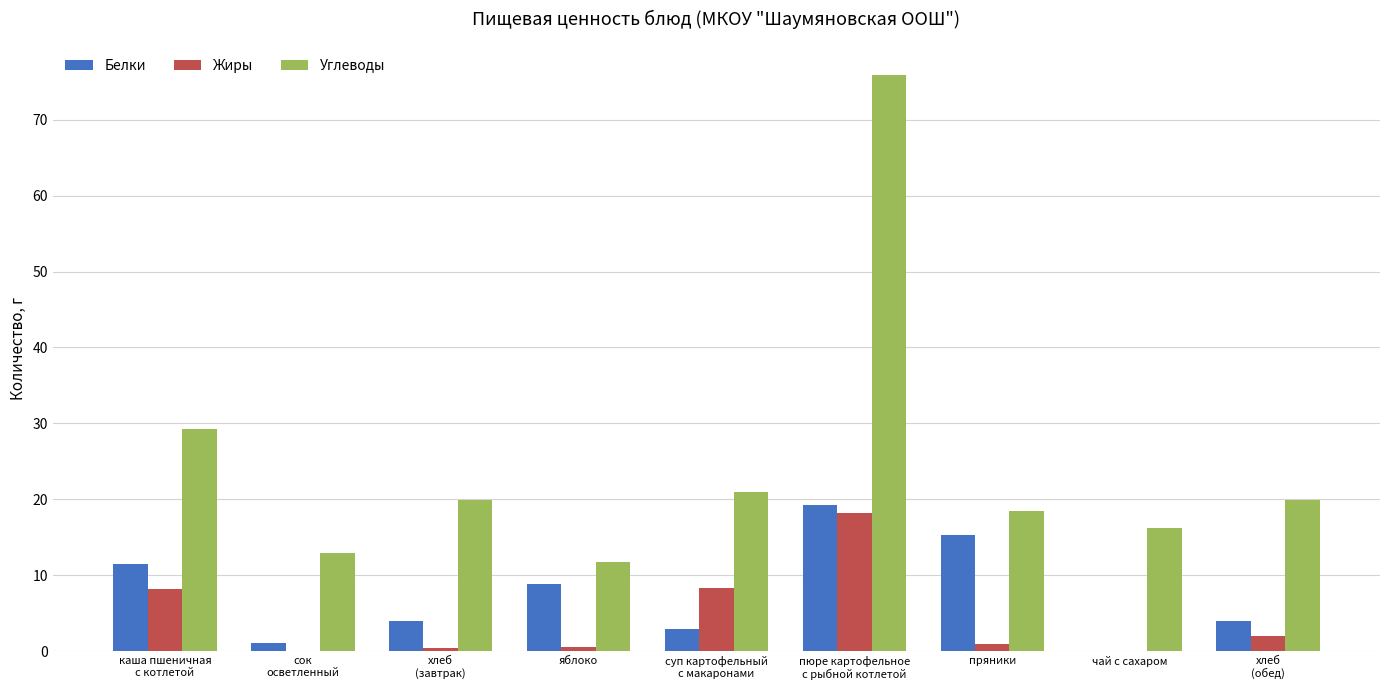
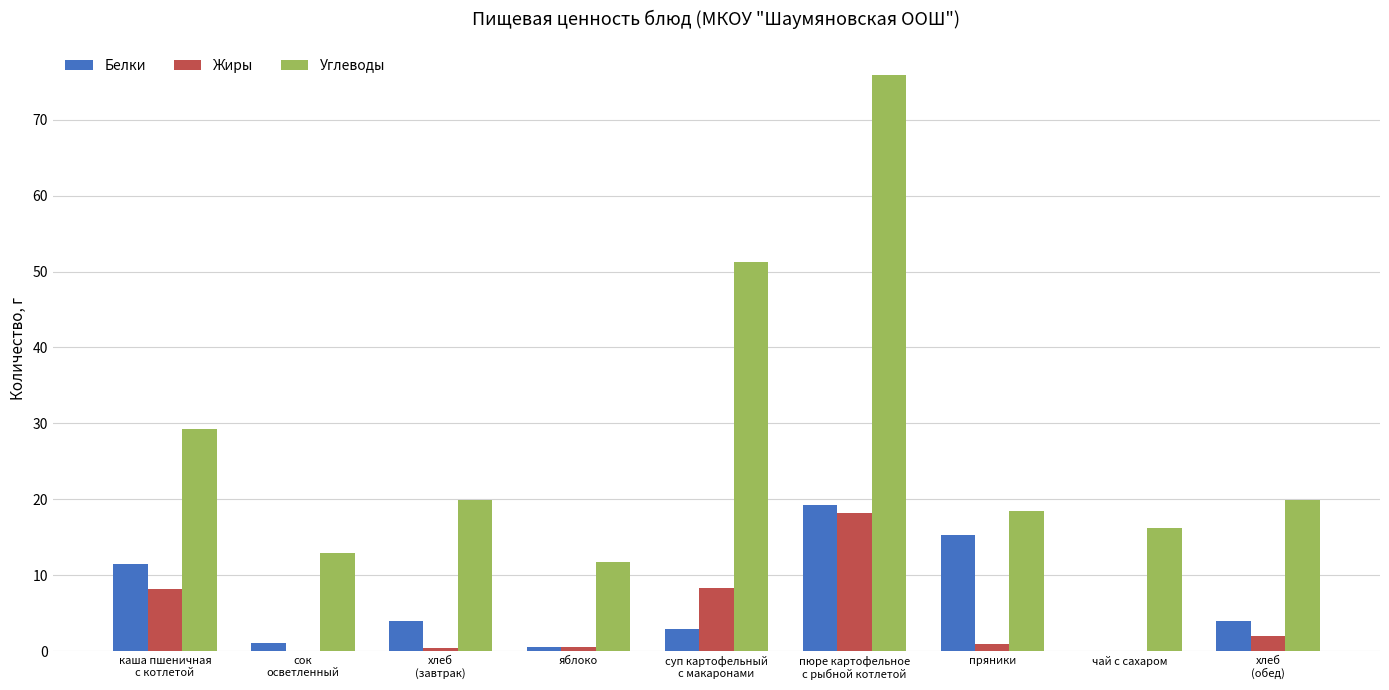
Белки, яблоко: 9 -> 1
Углеводы, суп картофельный с макаронами: 21 -> 51
